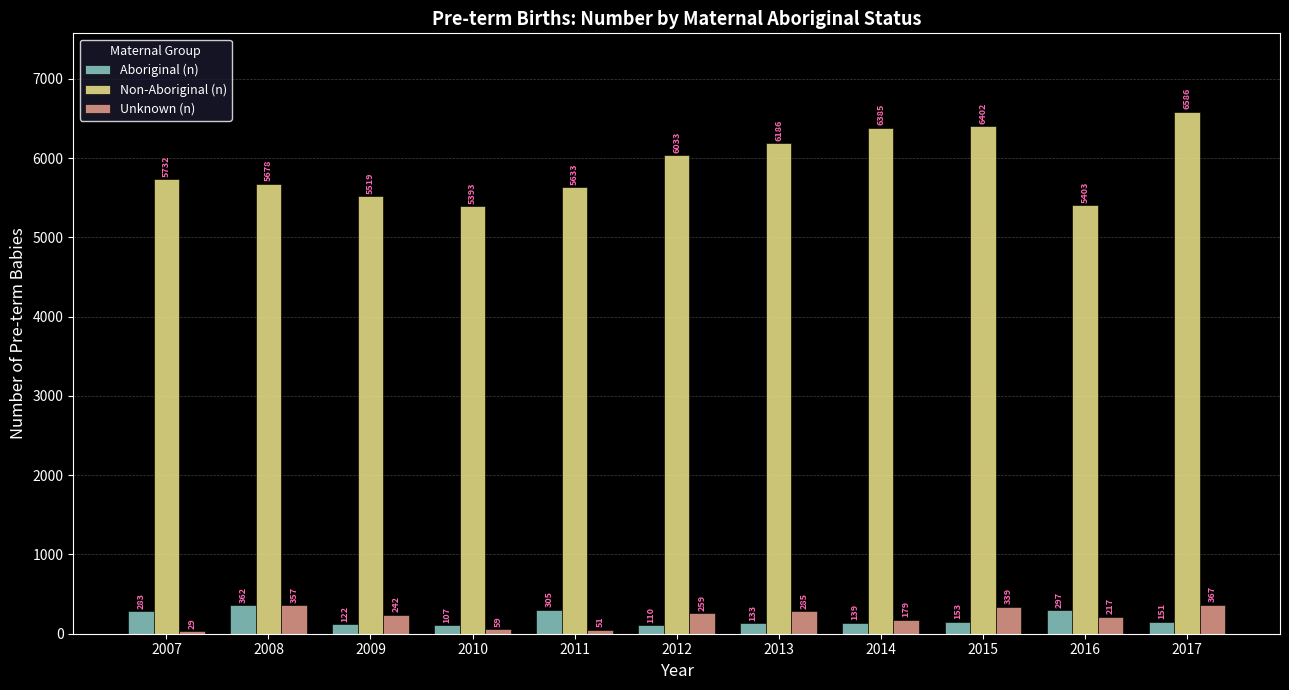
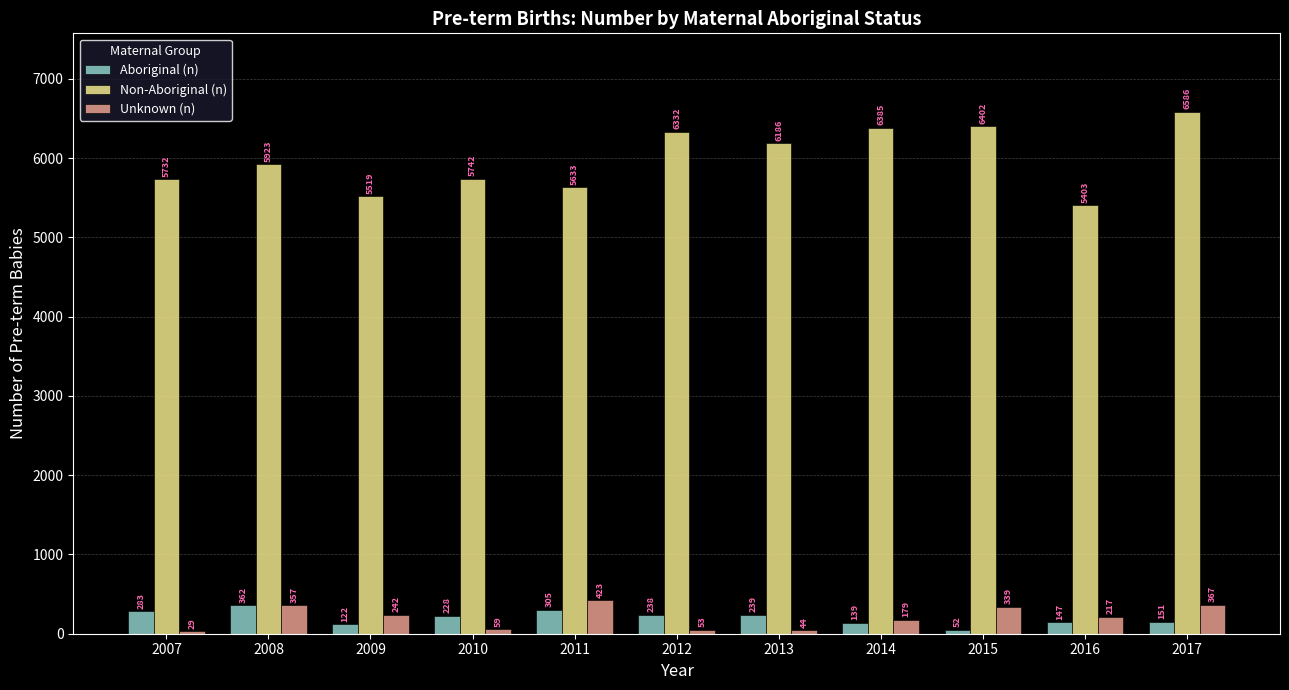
Non-Aboriginal (n), 2008: 5678 -> 5923
Aboriginal (n), 2010: 107 -> 228
Non-Aboriginal (n), 2010: 5393 -> 5742
Unknown (n), 2011: 51 -> 423
Aboriginal (n), 2012: 110 -> 238
Non-Aboriginal (n), 2012: 6033 -> 6332
Unknown (n), 2012: 259 -> 53
Aboriginal (n), 2013: 133 -> 239
Unknown (n), 2013: 285 -> 44
Aboriginal (n), 2015: 153 -> 52
Aboriginal (n), 2016: 297 -> 147
